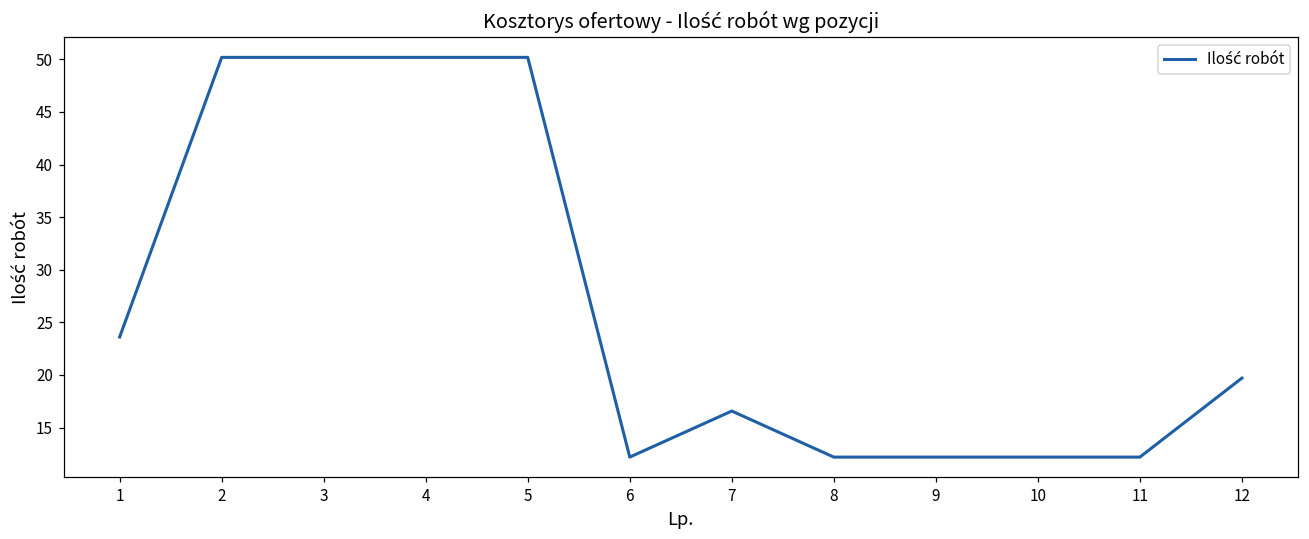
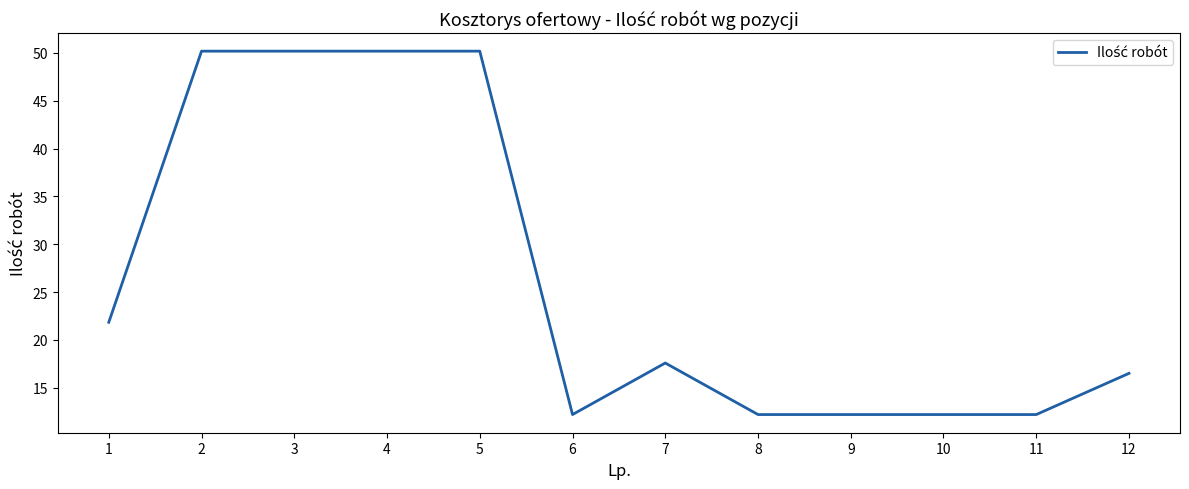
1: 24 -> 22
7: 17 -> 18
12: 20 -> 17
